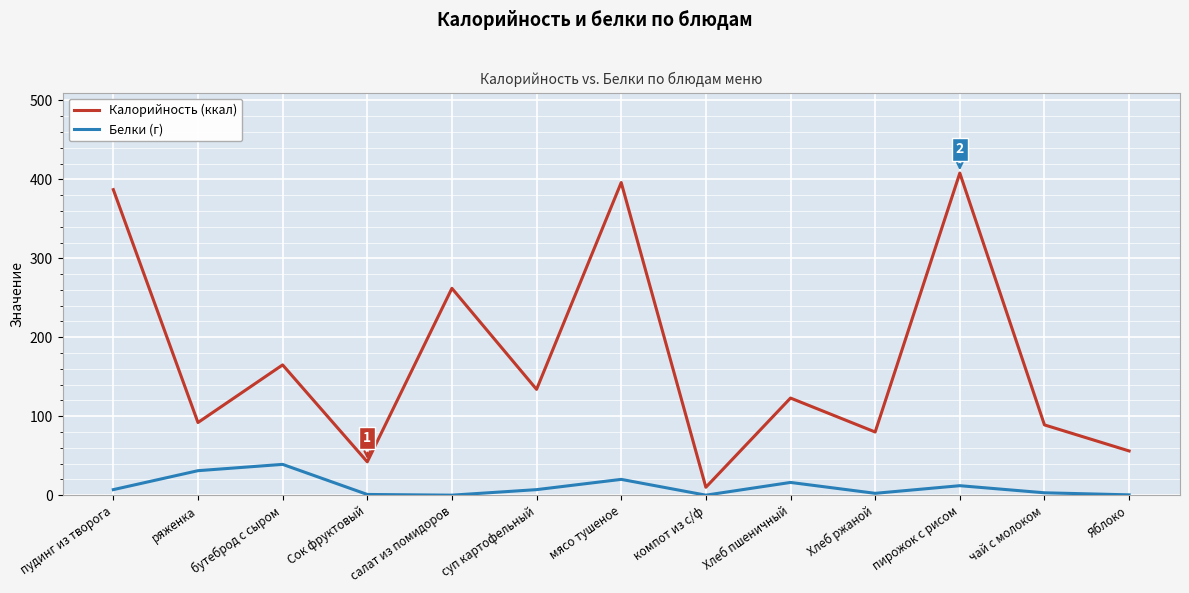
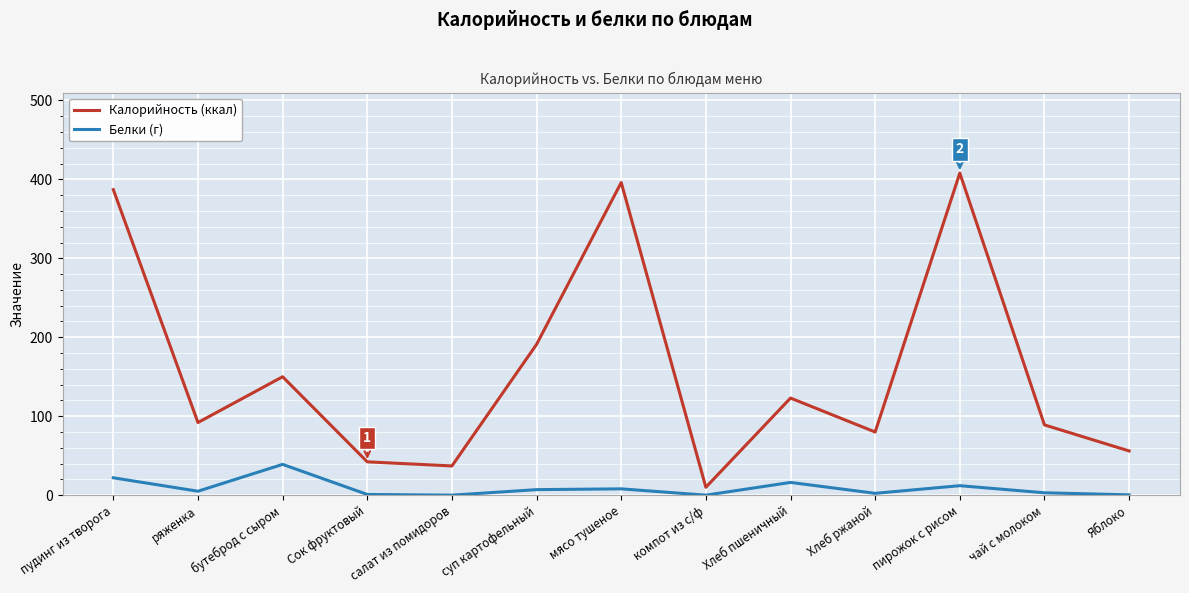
Белки (г), пудинг из творога: 10 -> 20
Белки (г), ряженка: 30 -> 10
Калорийность (ккал), бутеброд с сыром: 170 -> 150
Калорийность (ккал), салат из помидоров: 260 -> 40
Калорийность (ккал), суп картофельный: 130 -> 190
Белки (г), мясо тушеное: 20 -> 10
